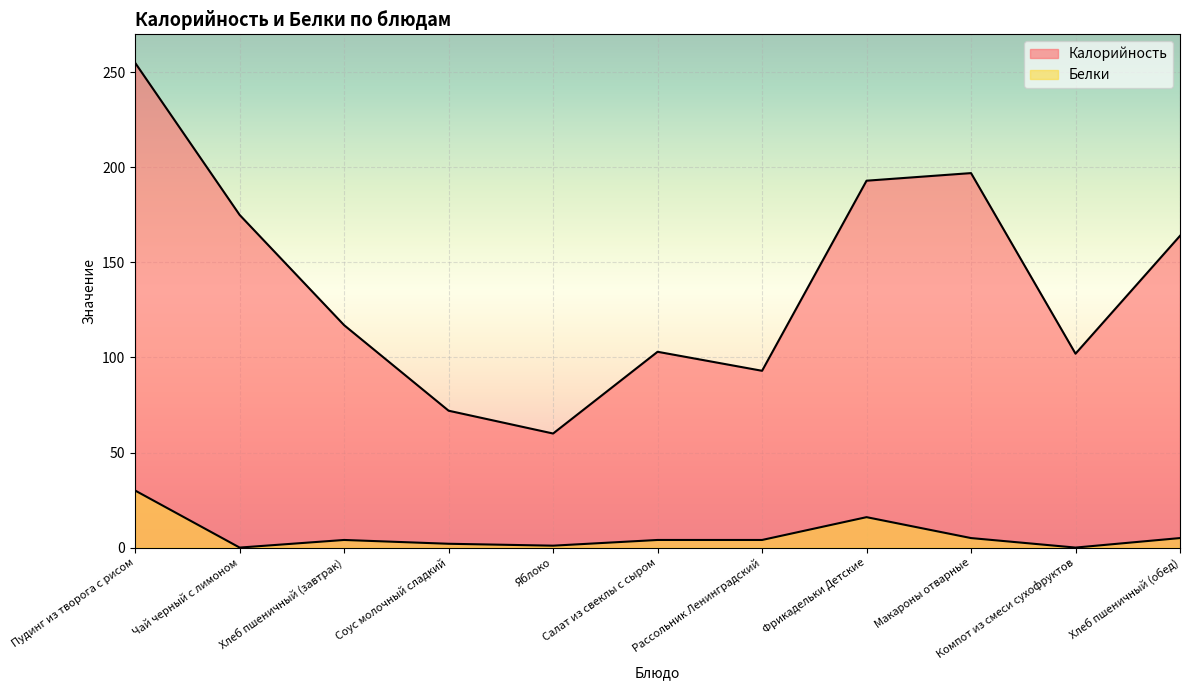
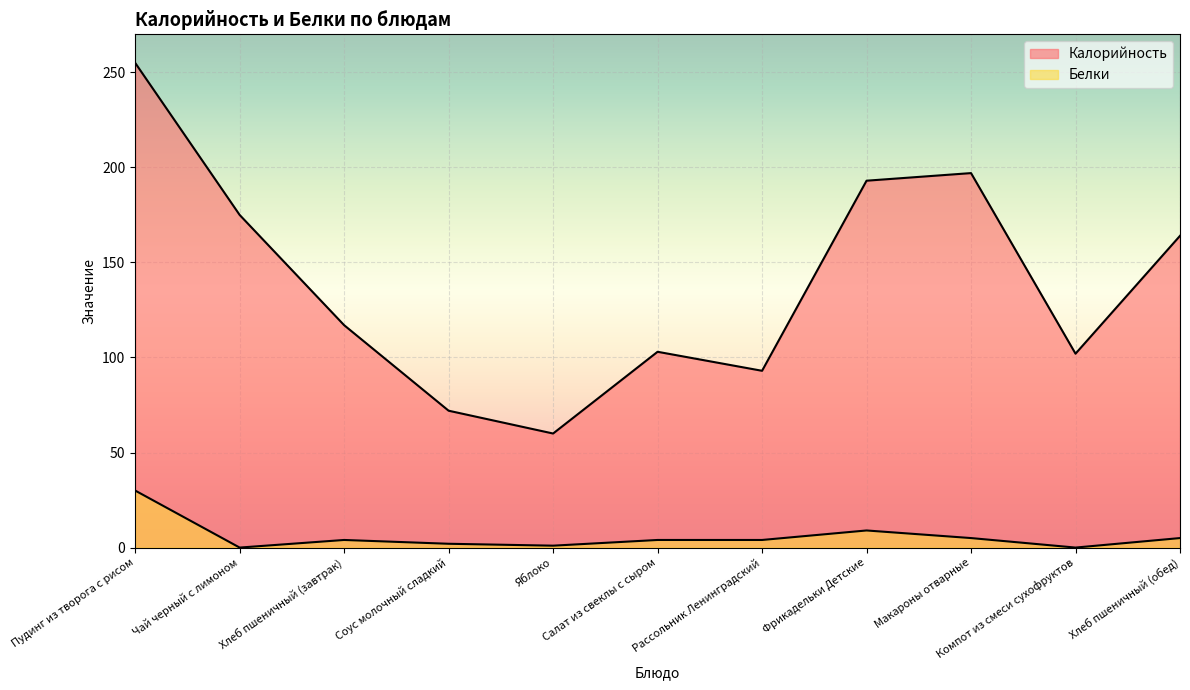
Белки, Фрикадельки Детские: 16 -> 9
